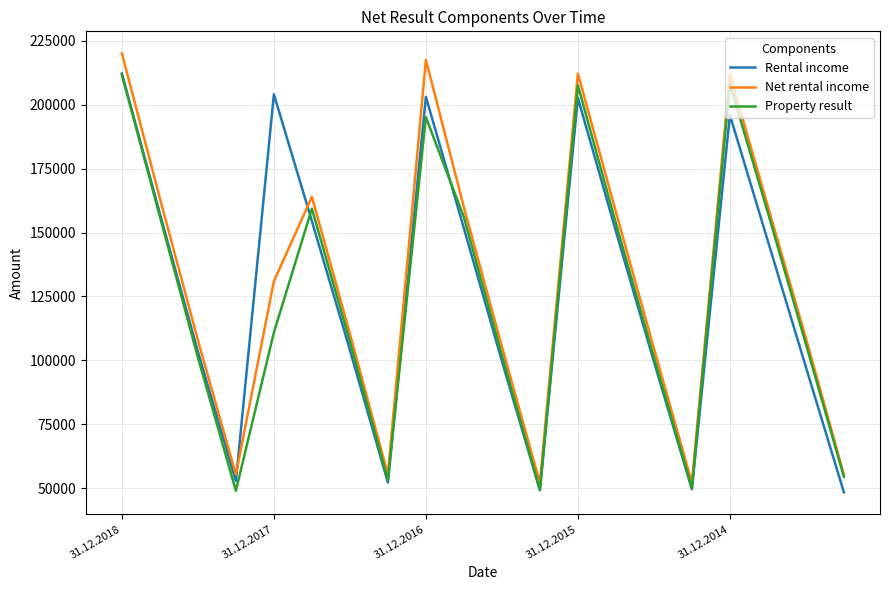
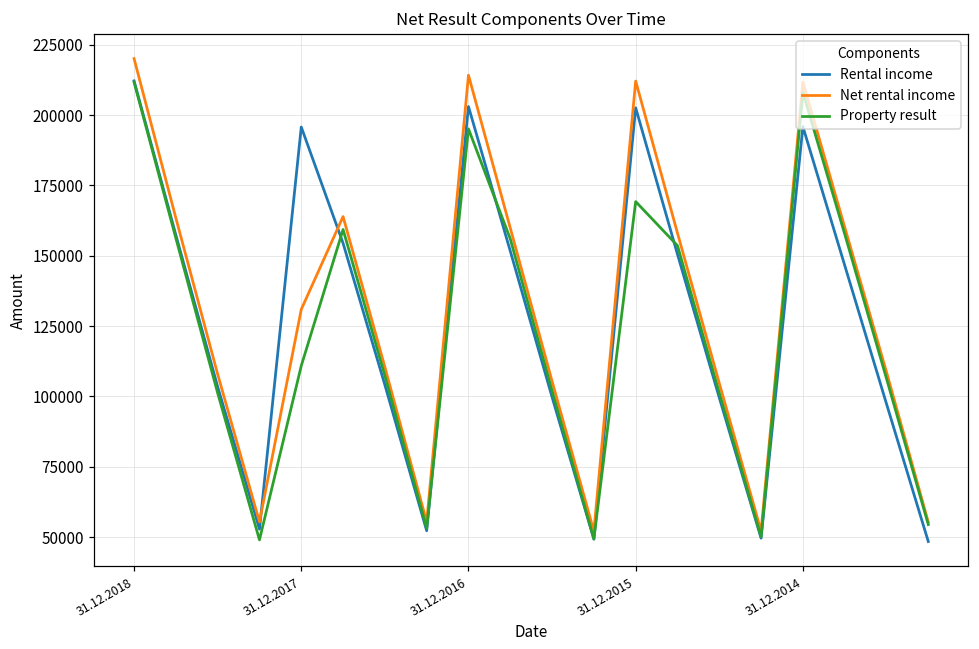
Rental income, 31.12.2017: 204000 -> 196000
Net rental income, 31.12.2016: 218000 -> 214000
Property result, 31.12.2015: 208000 -> 169000
